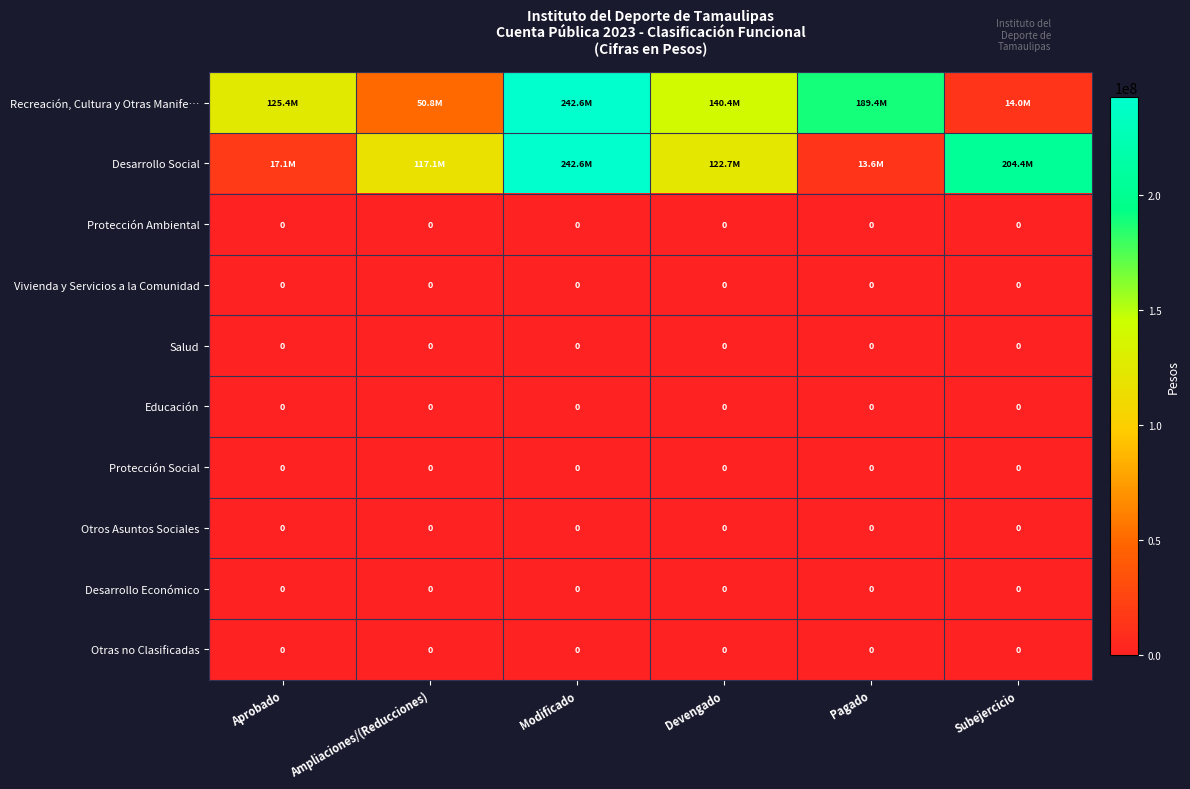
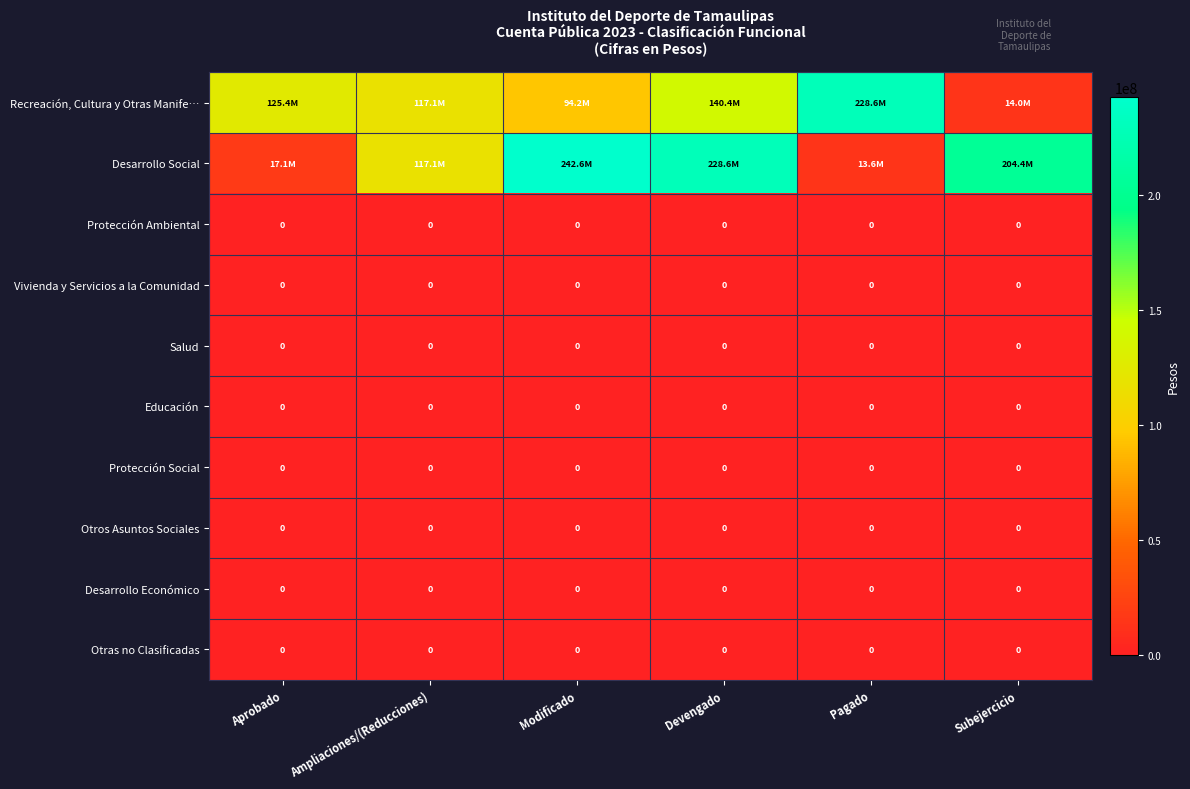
Recreación, Cultura y Otras Manife…, Ampliaciones/(Reducciones): 50.8M -> 117.1M
Recreación, Cultura y Otras Manife…, Modificado: 242.6M -> 94.2M
Recreación, Cultura y Otras Manife…, Pagado: 189.4M -> 228.6M
Desarrollo Social, Devengado: 122.7M -> 228.6M
